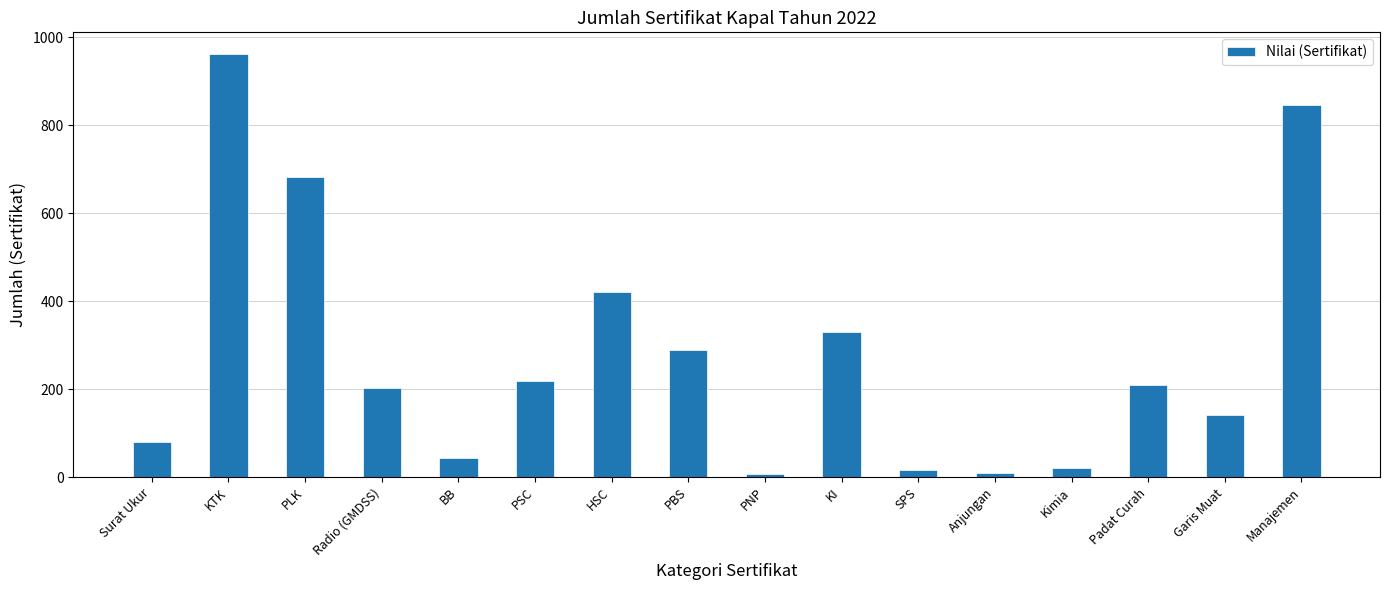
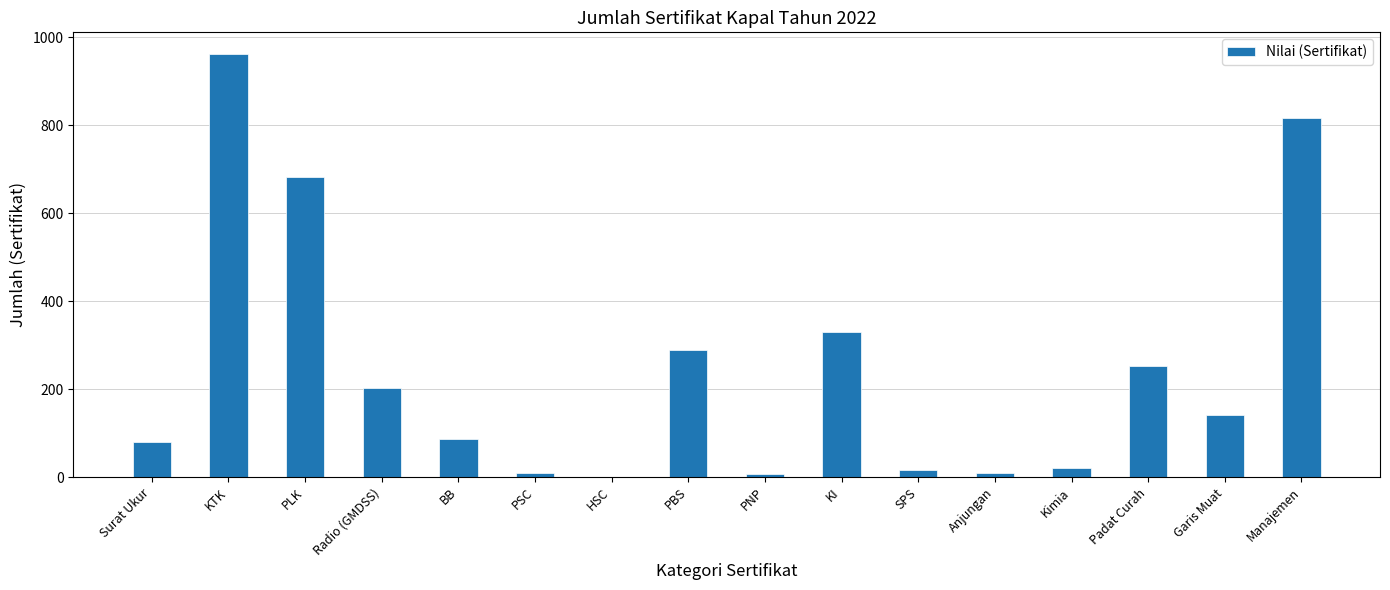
BB: 40 -> 90
PSC: 220 -> 10
HSC: 420 -> 0
Padat Curah: 210 -> 250
Manajemen: 850 -> 820
